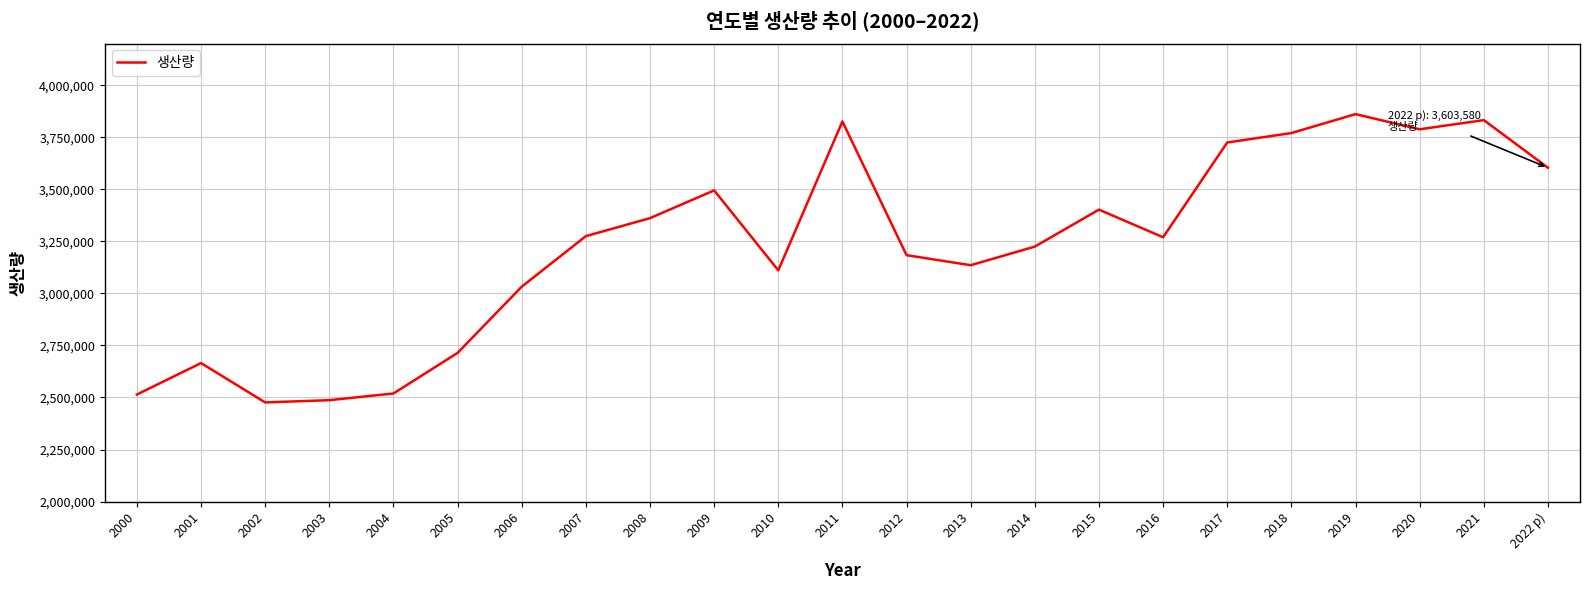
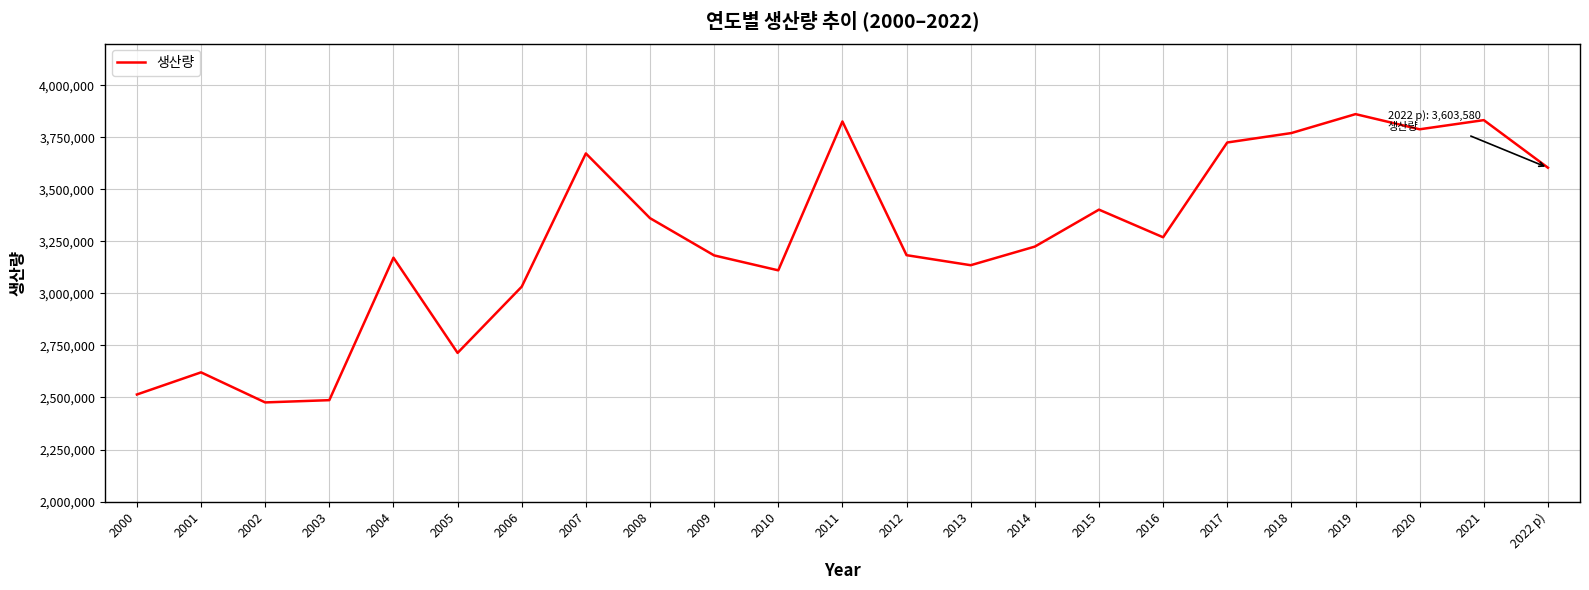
2001: 2,670,000 -> 2,620,000
2004: 2,520,000 -> 3,170,000
2007: 3,270,000 -> 3,670,000
2009: 3,490,000 -> 3,180,000
